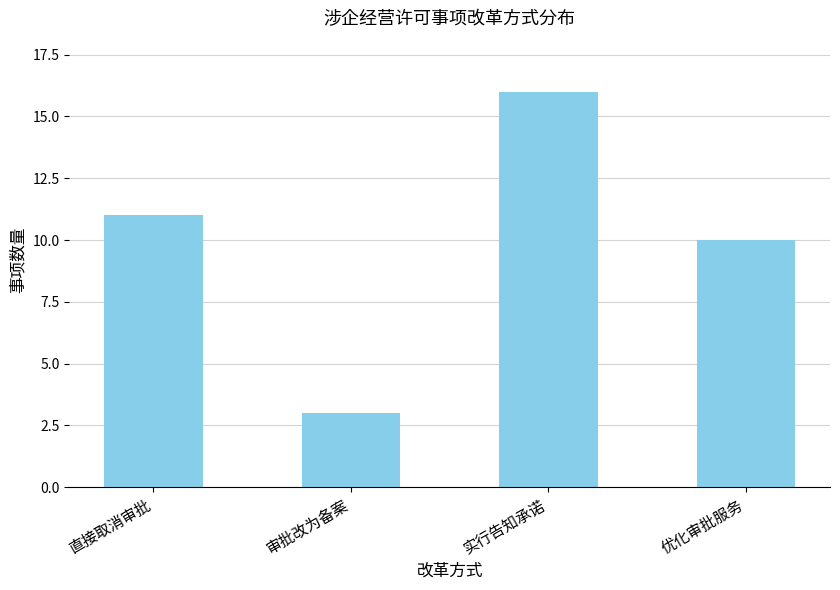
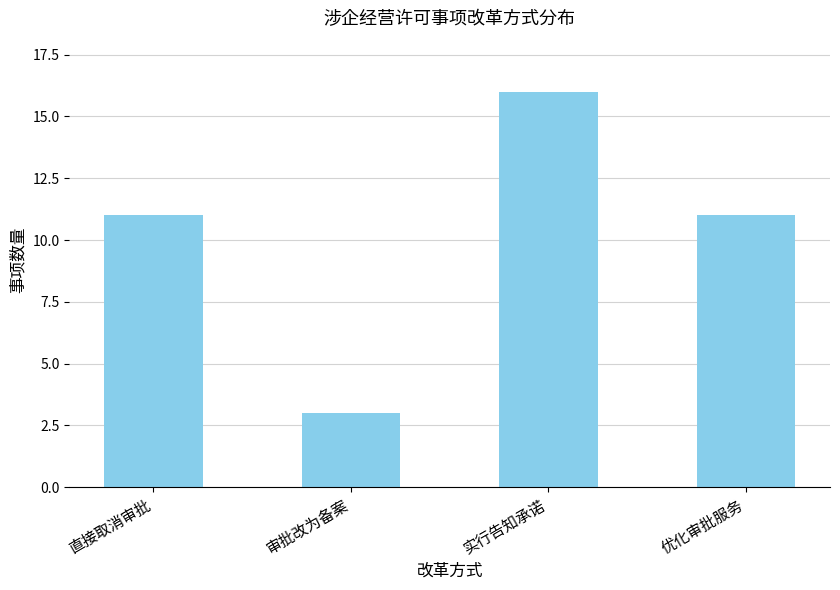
优化审批服务: 10 -> 11
